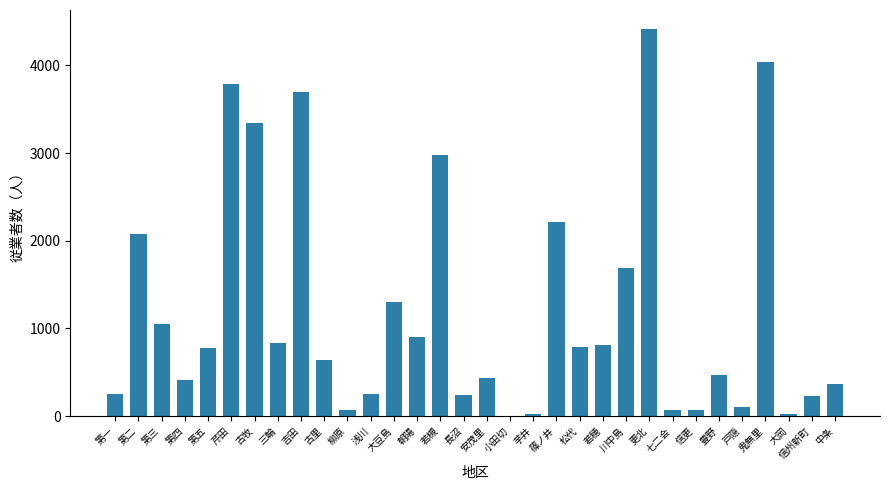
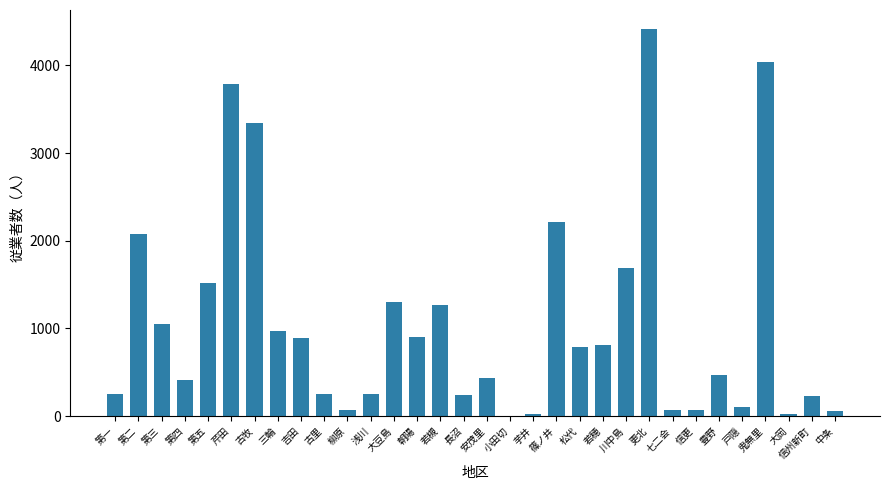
第五: 800 -> 1500
三輪: 800 -> 1000
吉田: 3700 -> 900
古里: 600 -> 300
若槻: 3000 -> 1300
中条: 400 -> 100
